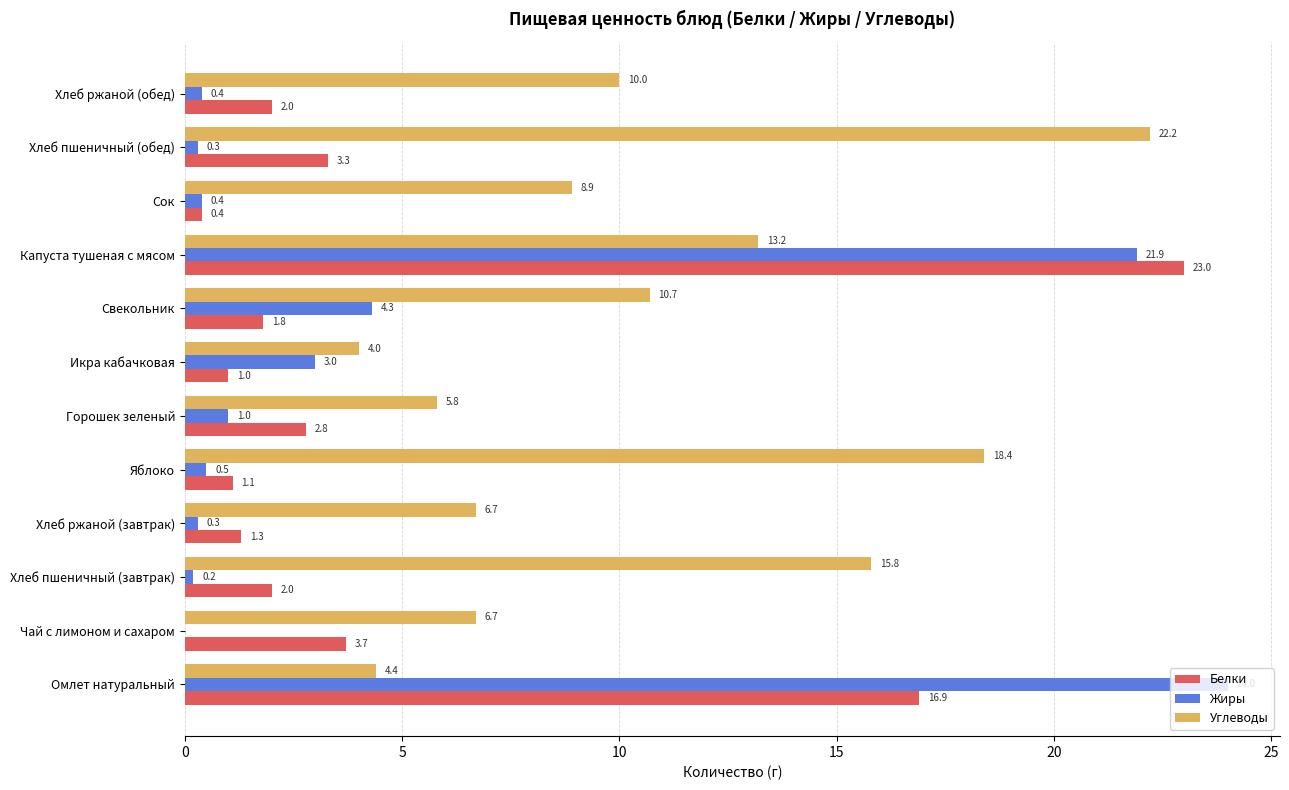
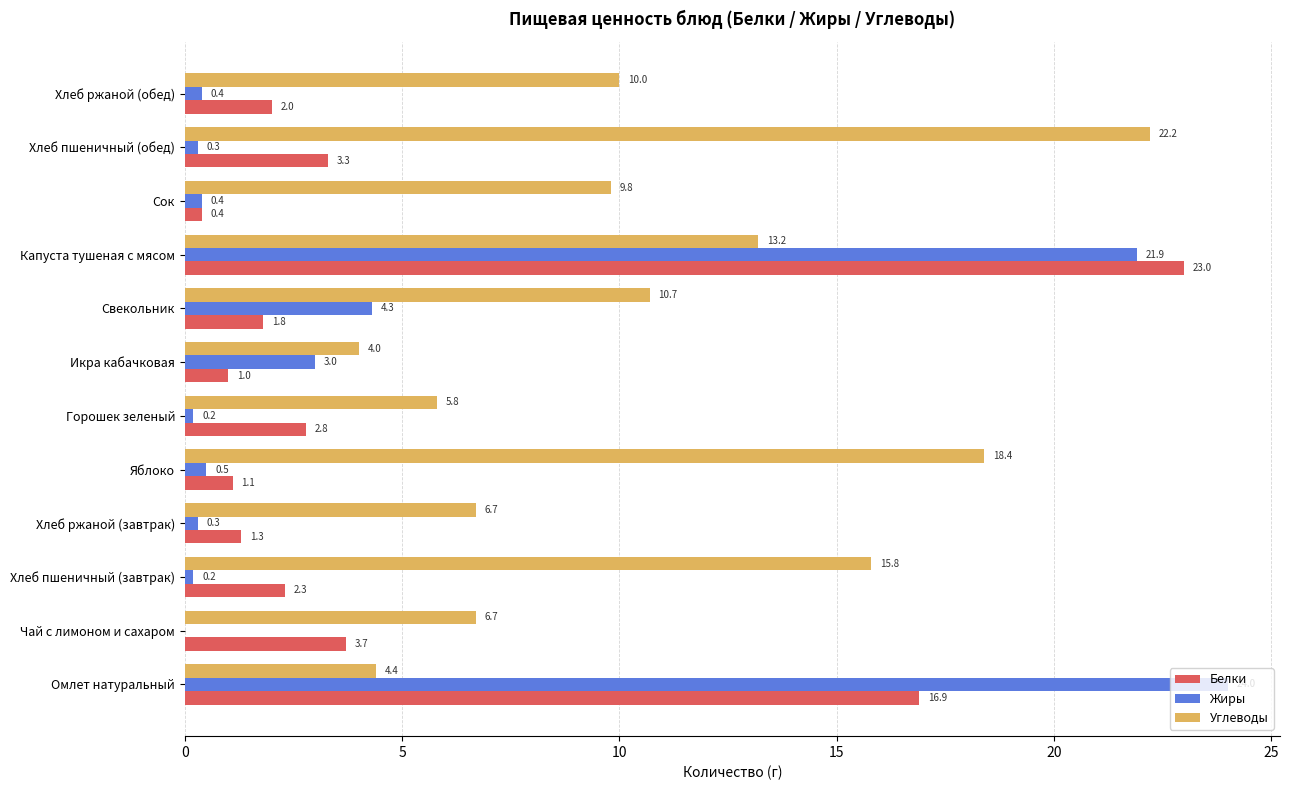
Углеводы, Сок: 8.9 -> 9.8
Жиры, Горошек зеленый: 1.0 -> 0.2
Белки, Хлеб пшеничный (завтрак): 2.0 -> 2.3
